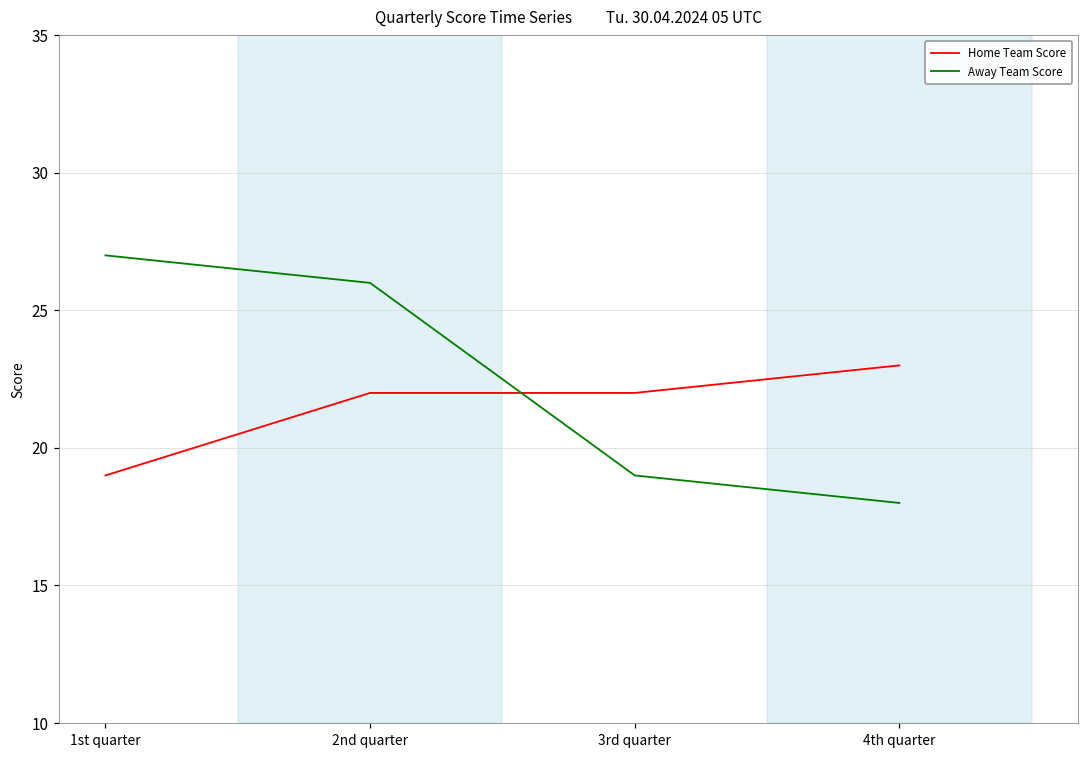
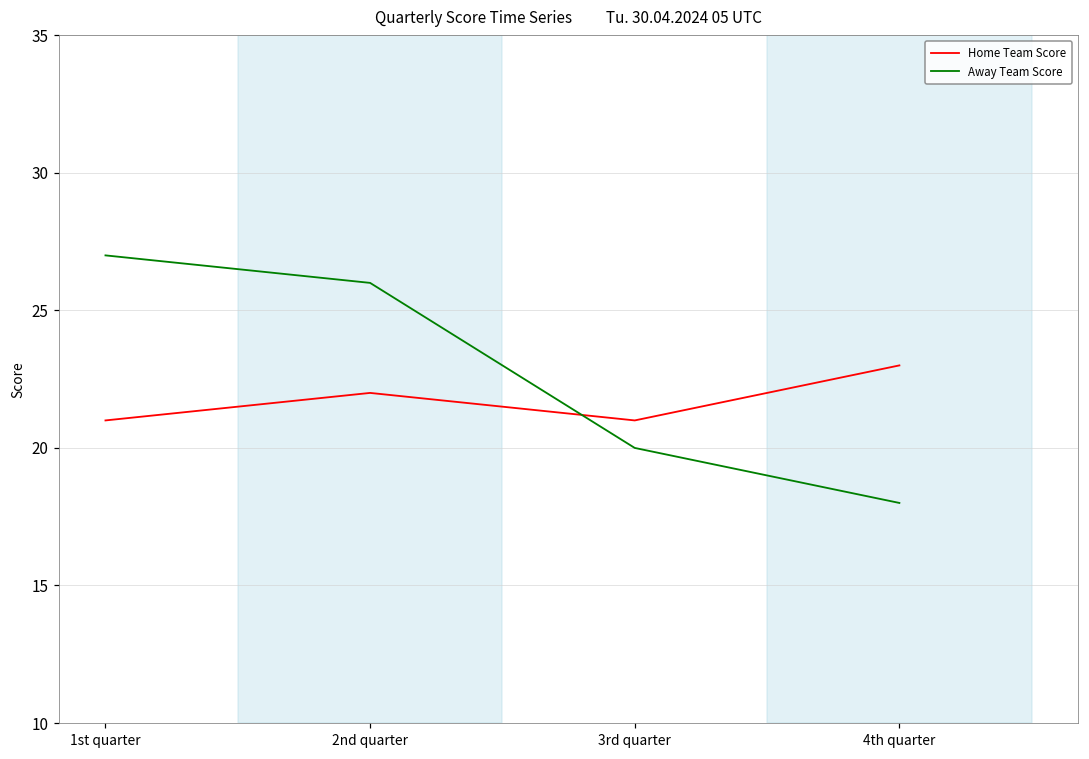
Home Team Score, 1st quarter: 19 -> 21
Home Team Score, 3rd quarter: 22 -> 21
Away Team Score, 3rd quarter: 19 -> 20
